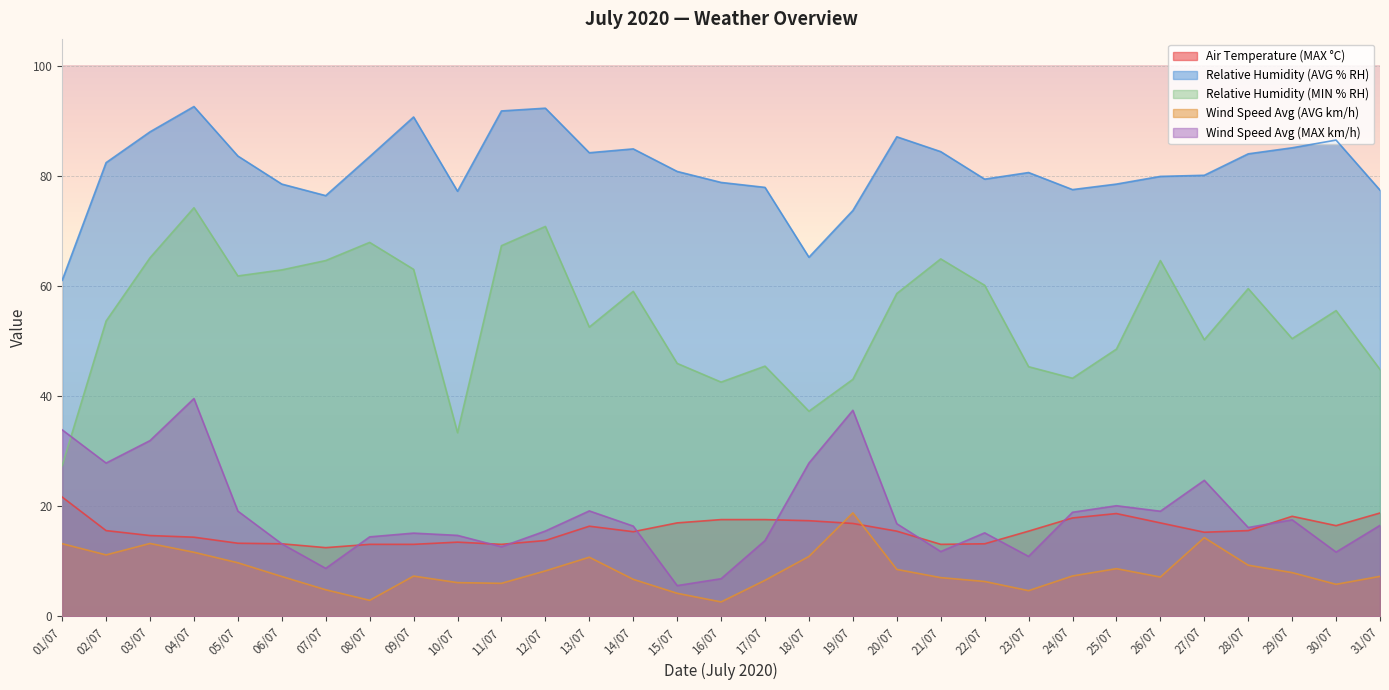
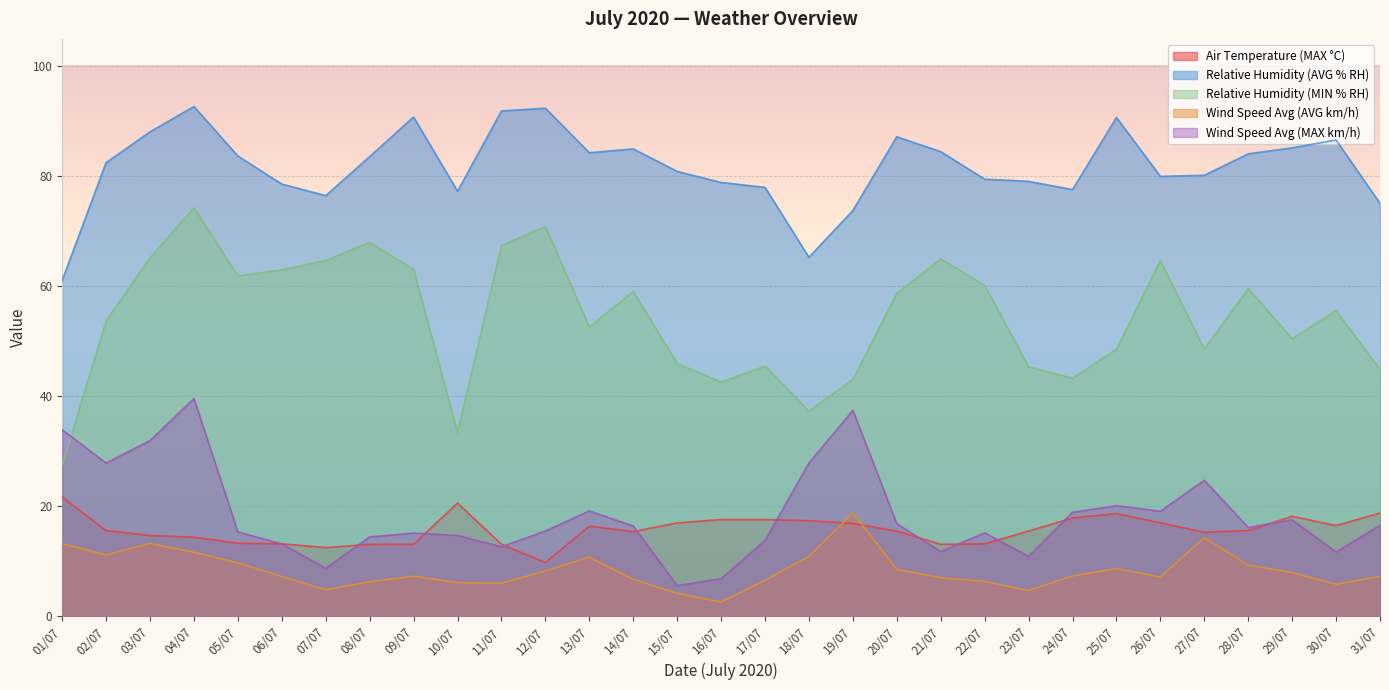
Wind Speed Avg (MAX km/h), 05/07: 19 -> 15
Wind Speed Avg (AVG km/h), 08/07: 3 -> 6
Air Temperature (MAX °C), 10/07: 14 -> 21
Air Temperature (MAX °C), 12/07: 14 -> 10
Relative Humidity (AVG % RH), 23/07: 81 -> 79
Relative Humidity (AVG % RH), 25/07: 79 -> 91
Relative Humidity (MIN % RH), 27/07: 50 -> 49
Relative Humidity (AVG % RH), 31/07: 78 -> 75
